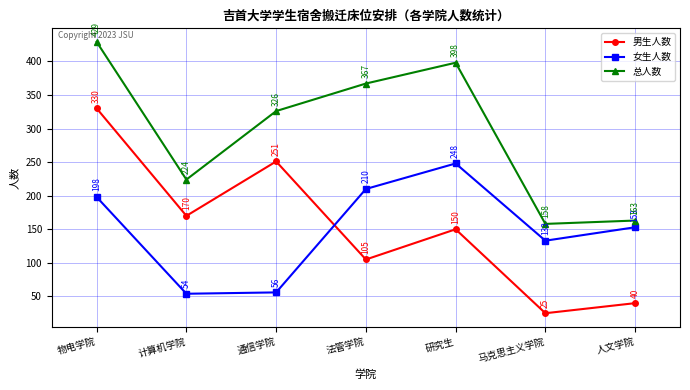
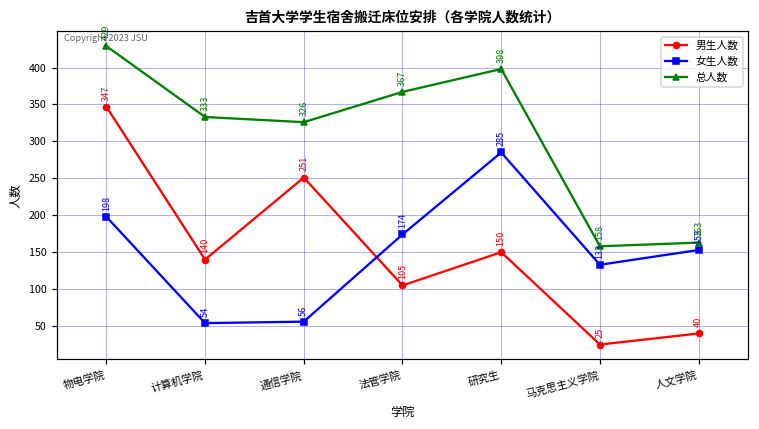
男生人数, 物电学院: 330 -> 347
男生人数, 计算机学院: 170 -> 140
总人数, 计算机学院: 224 -> 333
女生人数, 法管学院: 210 -> 174
女生人数, 研究生: 248 -> 285
